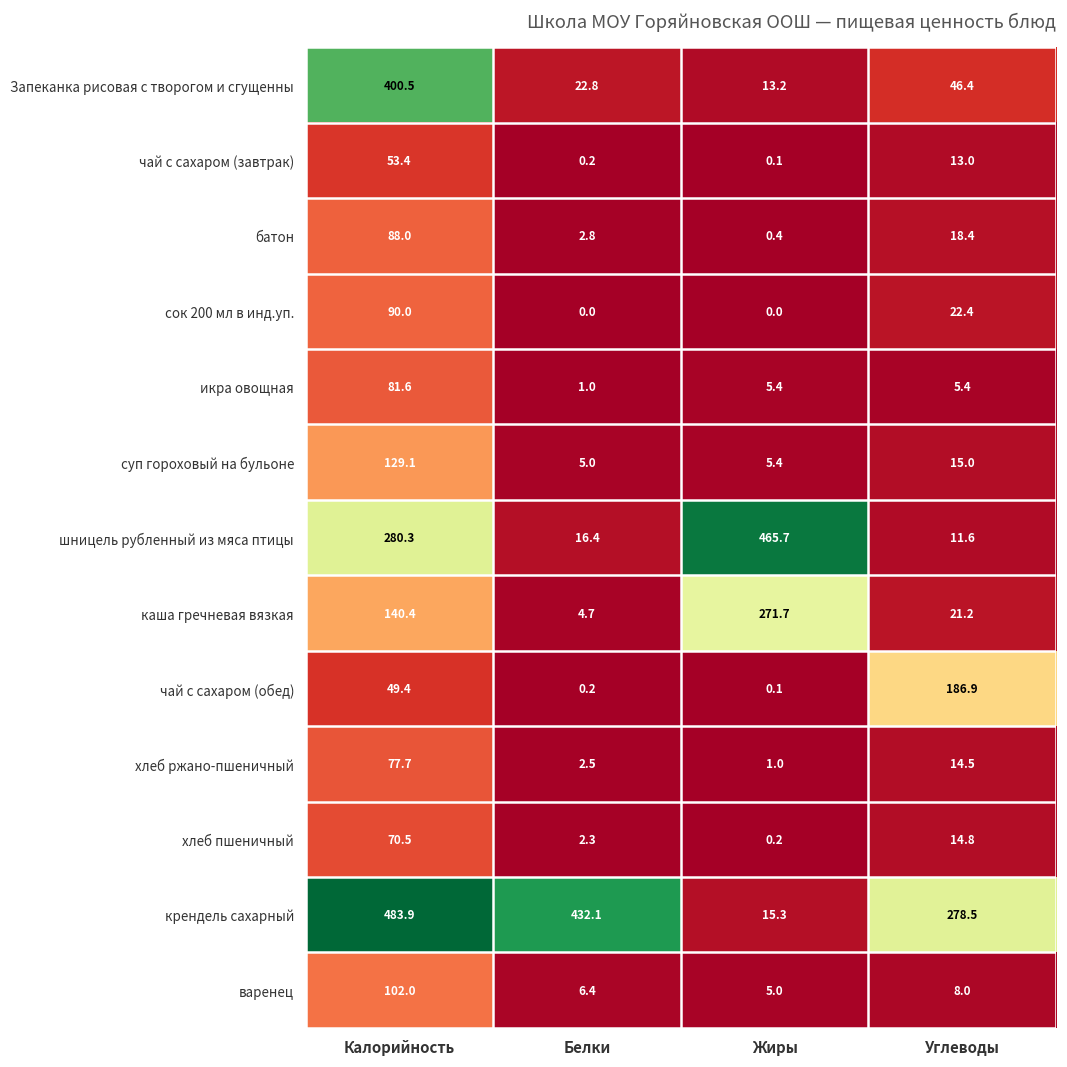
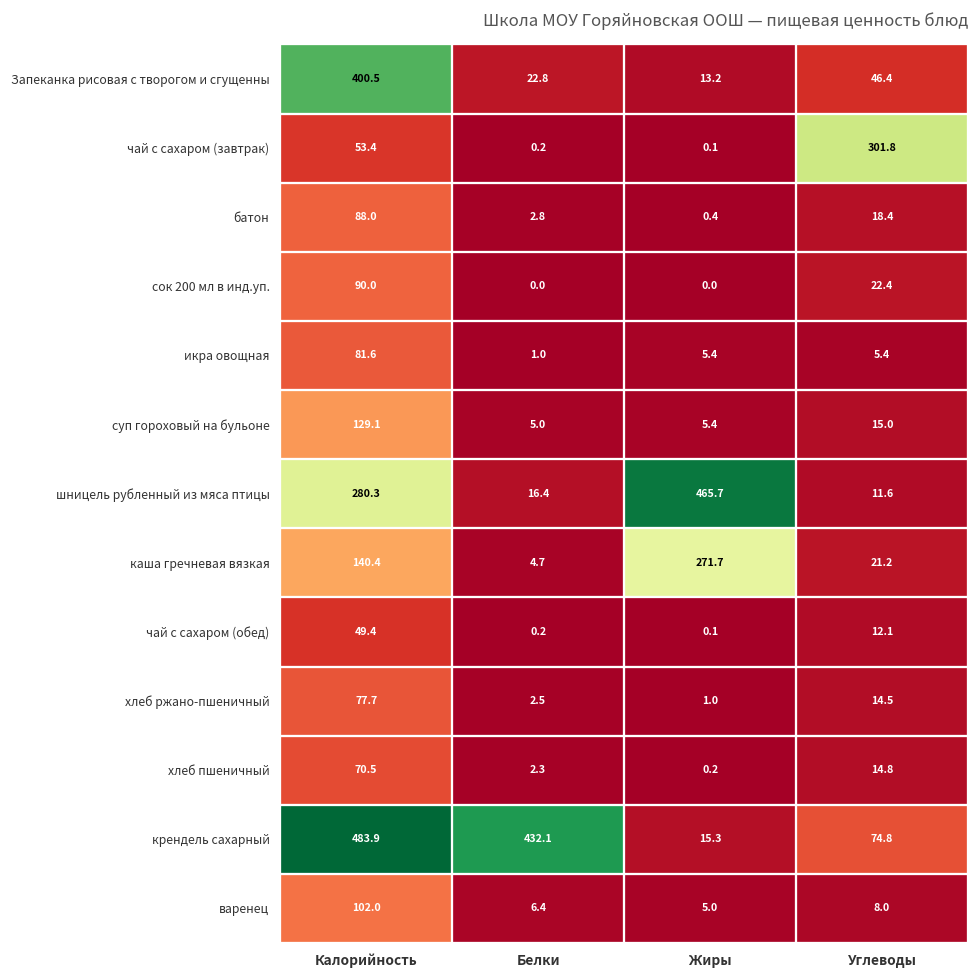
чай с сахаром (завтрак), Углеводы: 13.0 -> 301.8
чай с сахаром (обед), Углеводы: 186.9 -> 12.1
крендель сахарный, Углеводы: 278.5 -> 74.8
